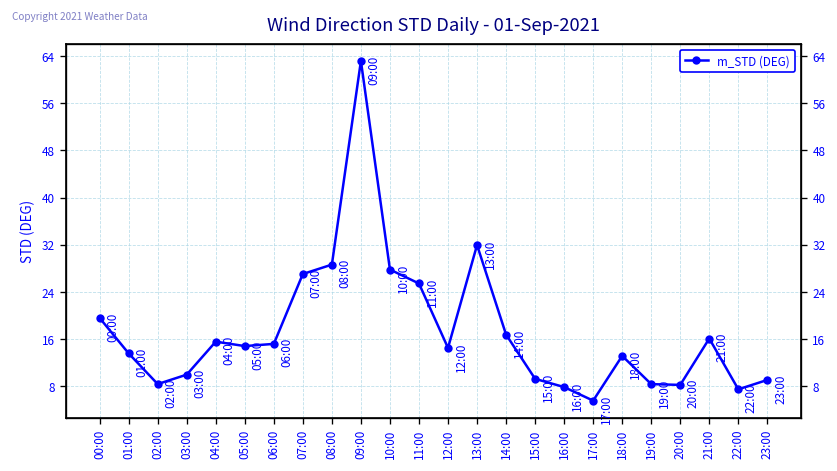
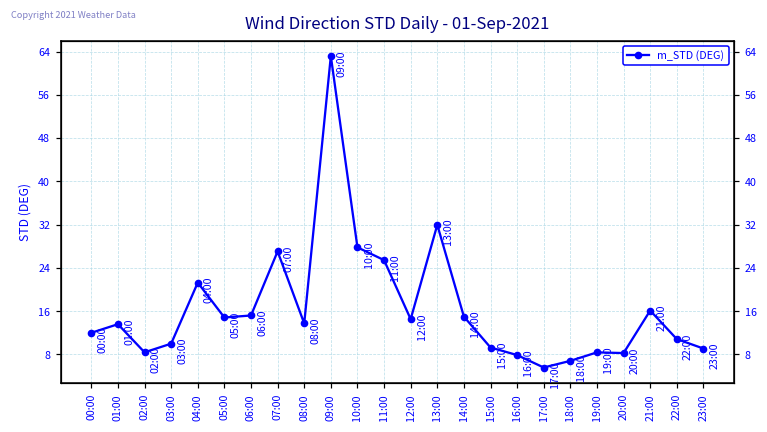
00:00: 20 -> 12
04:00: 16 -> 21
08:00: 29 -> 14
14:00: 17 -> 15
18:00: 13 -> 7
22:00: 8 -> 11
